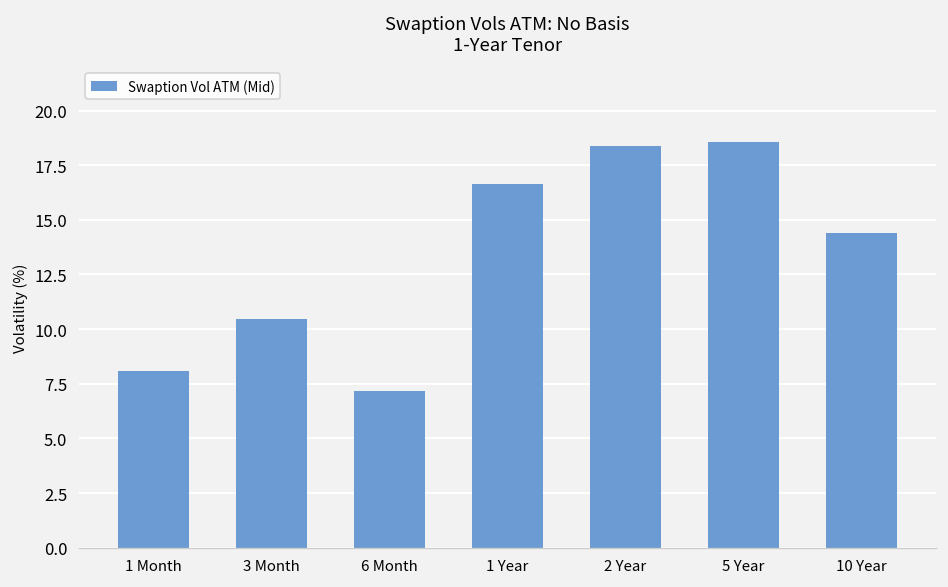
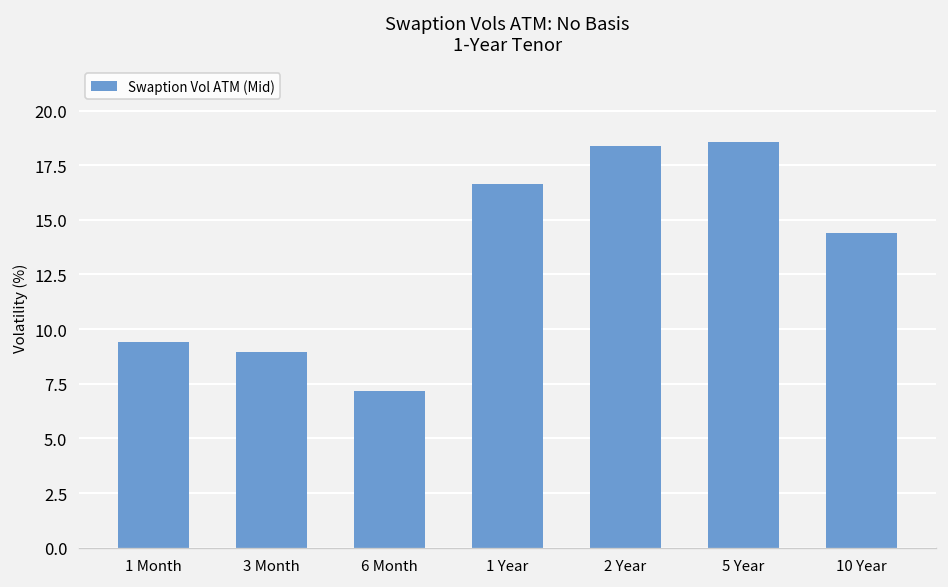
1 Month: 8.1 -> 9.4
3 Month: 10.5 -> 8.9
